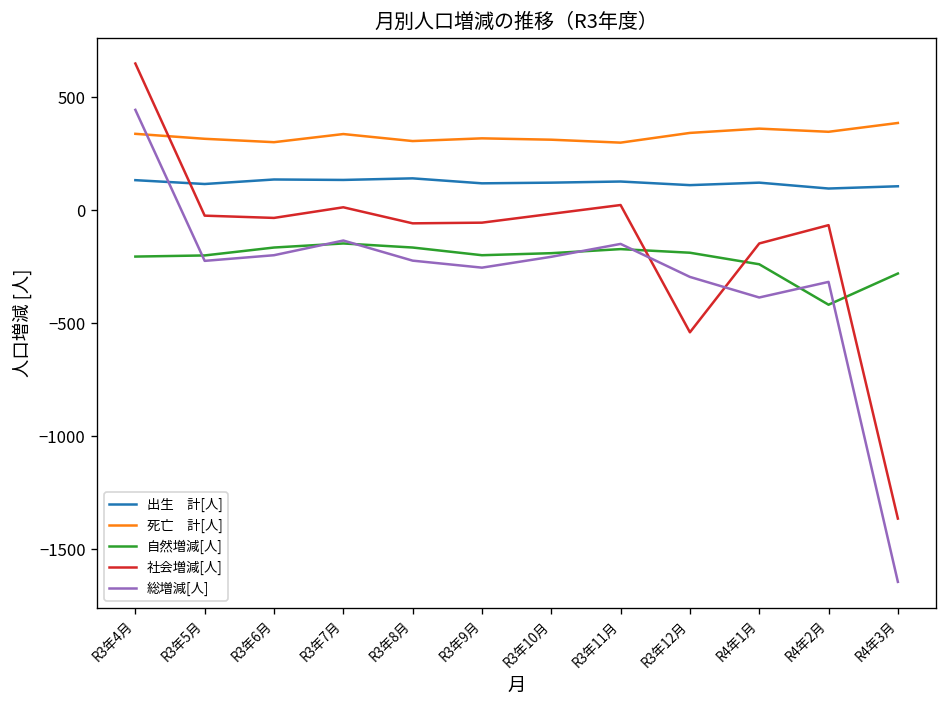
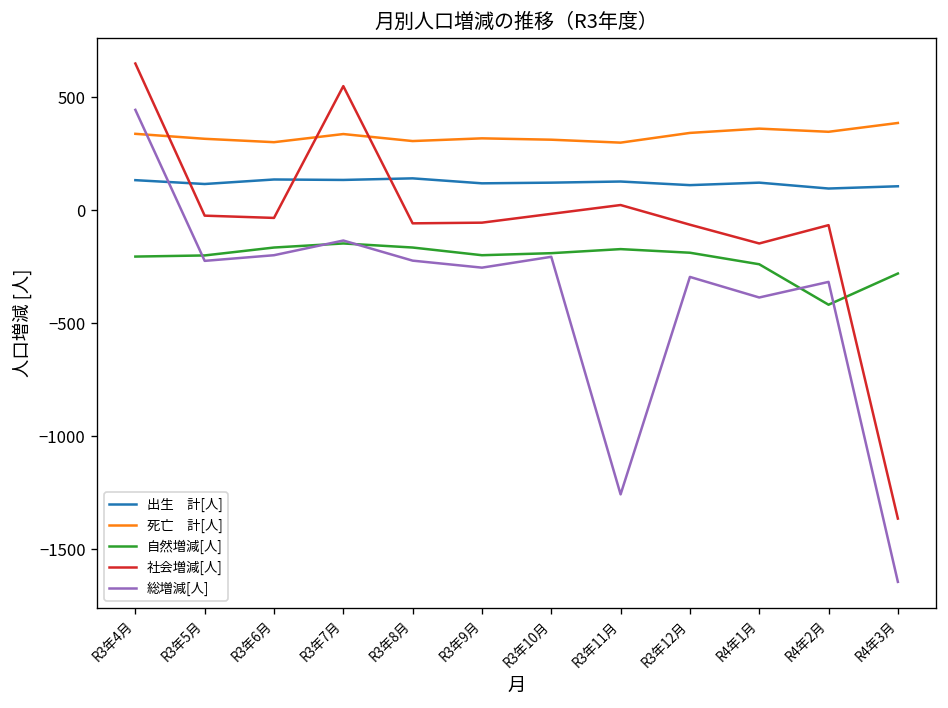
社会増減[人], R3年7月: 10 -> 550
総増減[人], R3年11月: -150 -> -1260
社会増減[人], R3年12月: -540 -> -60
